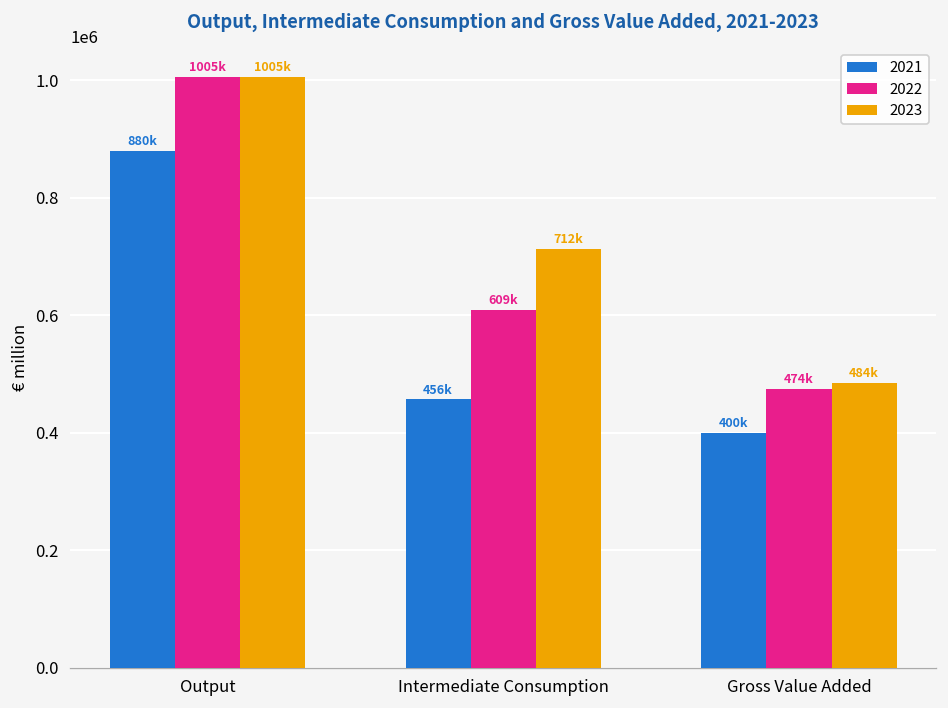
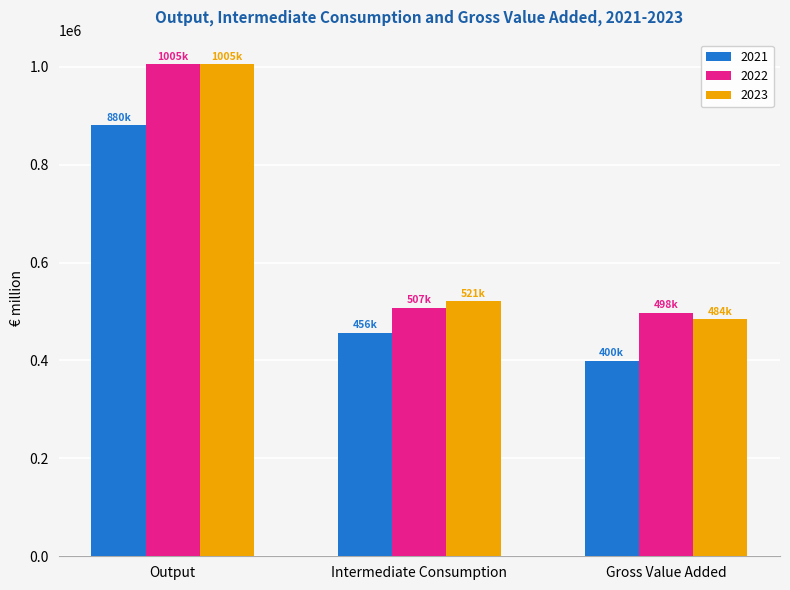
2022, Intermediate Consumption: 609k -> 507k
2023, Intermediate Consumption: 712k -> 521k
2022, Gross Value Added: 474k -> 498k
